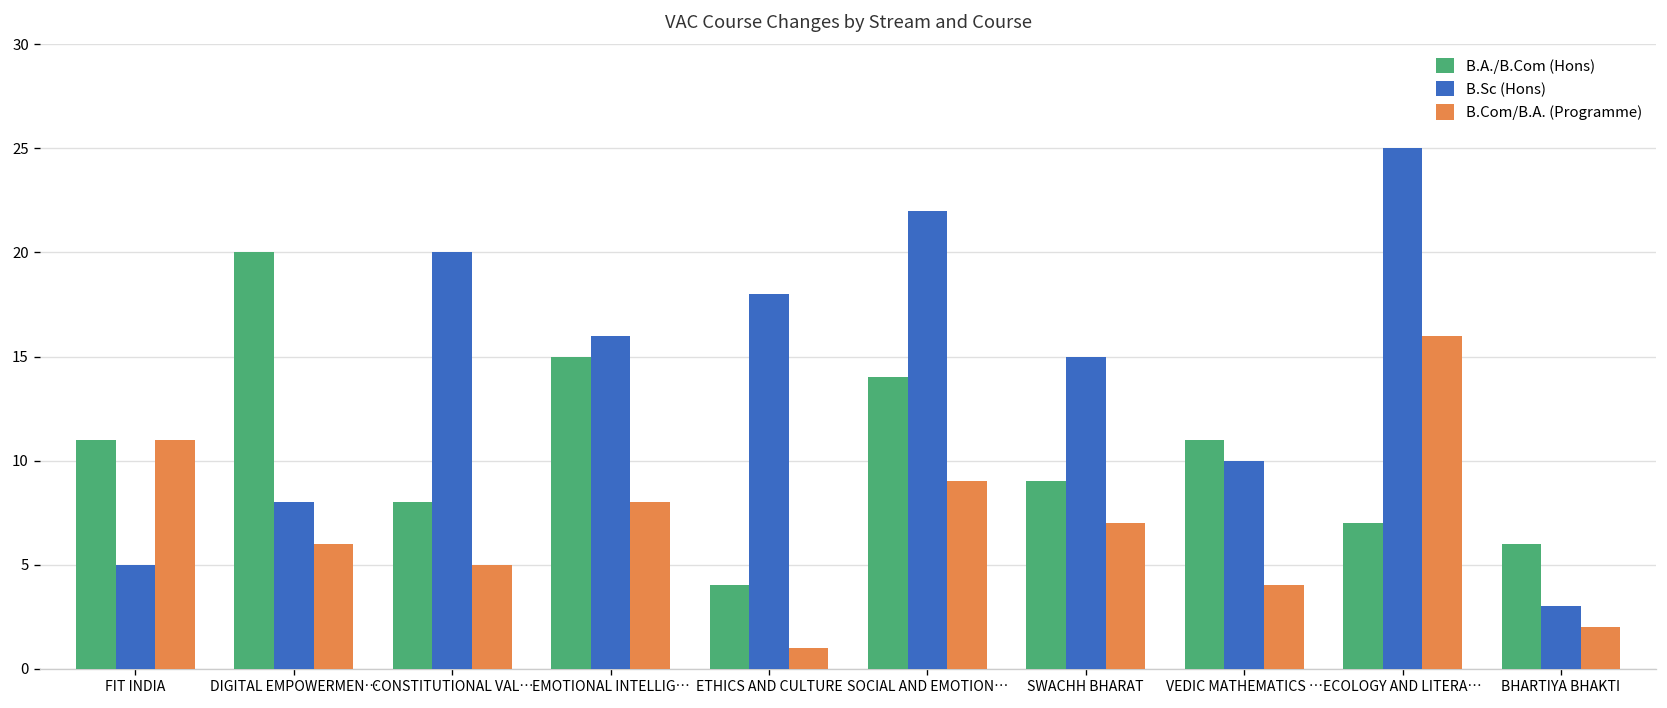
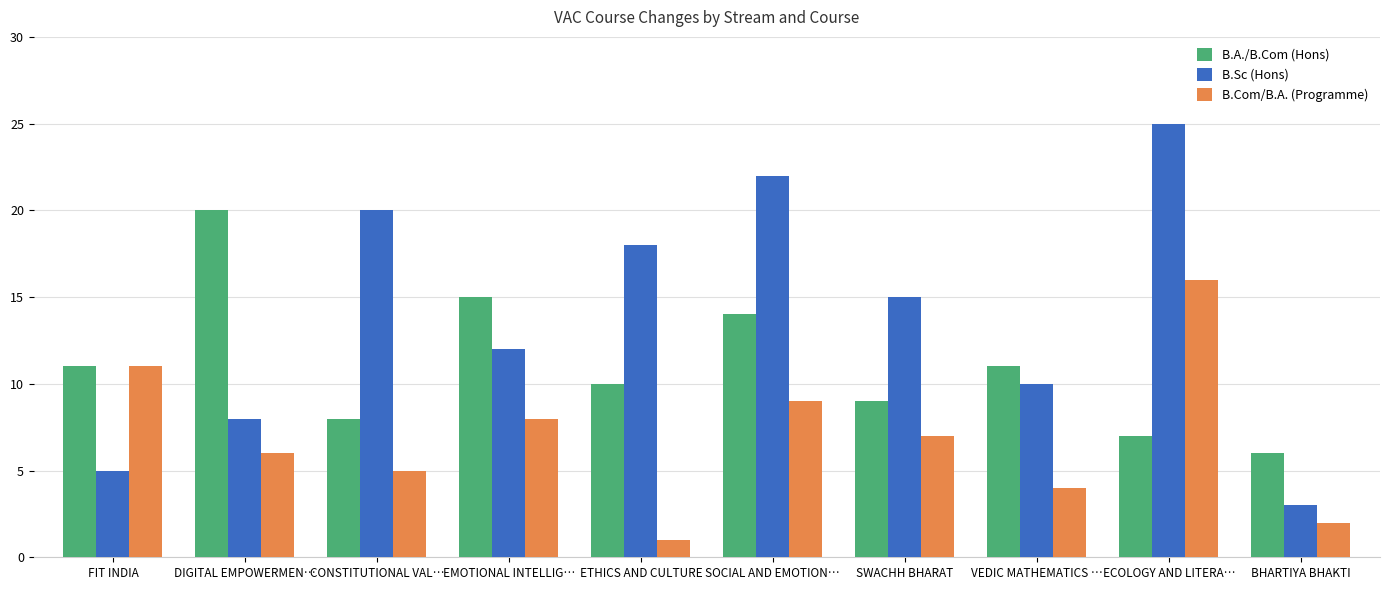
B.Sc (Hons), EMOTIONAL INTELLIG…: 16 -> 12
B.A./B.Com (Hons), ETHICS AND CULTURE: 4 -> 10
